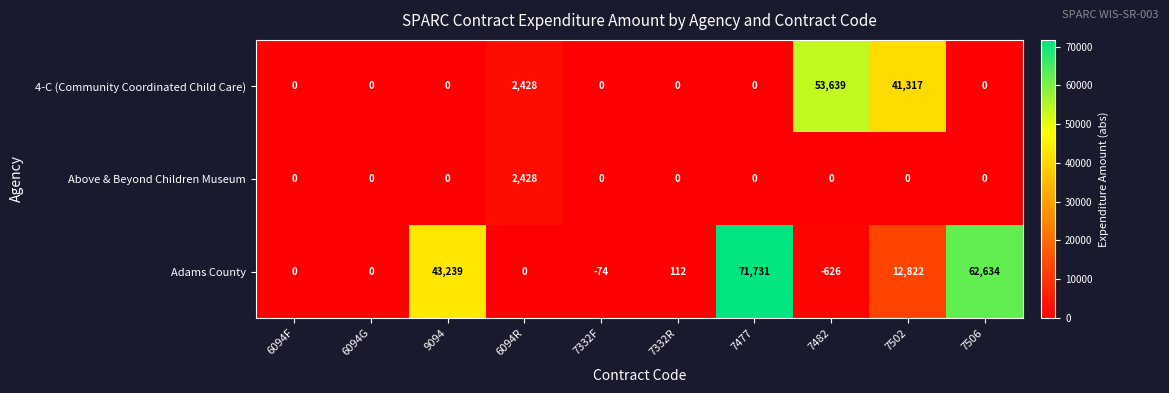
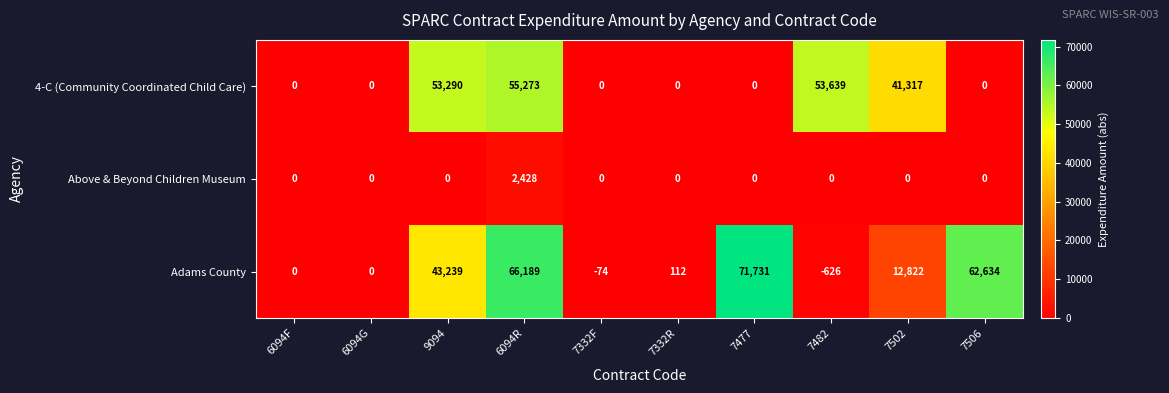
4-C (Community Coordinated Child Care), 9094: 0 -> 53,290
4-C (Community Coordinated Child Care), 6094R: 2,428 -> 55,273
Adams County, 6094R: 0 -> 66,189
